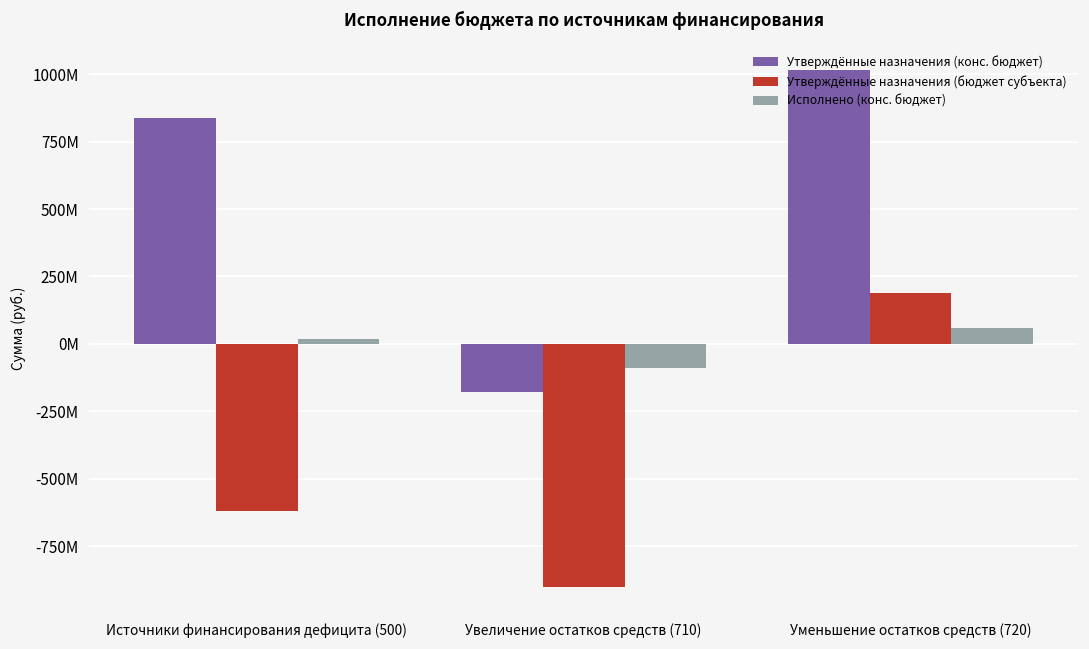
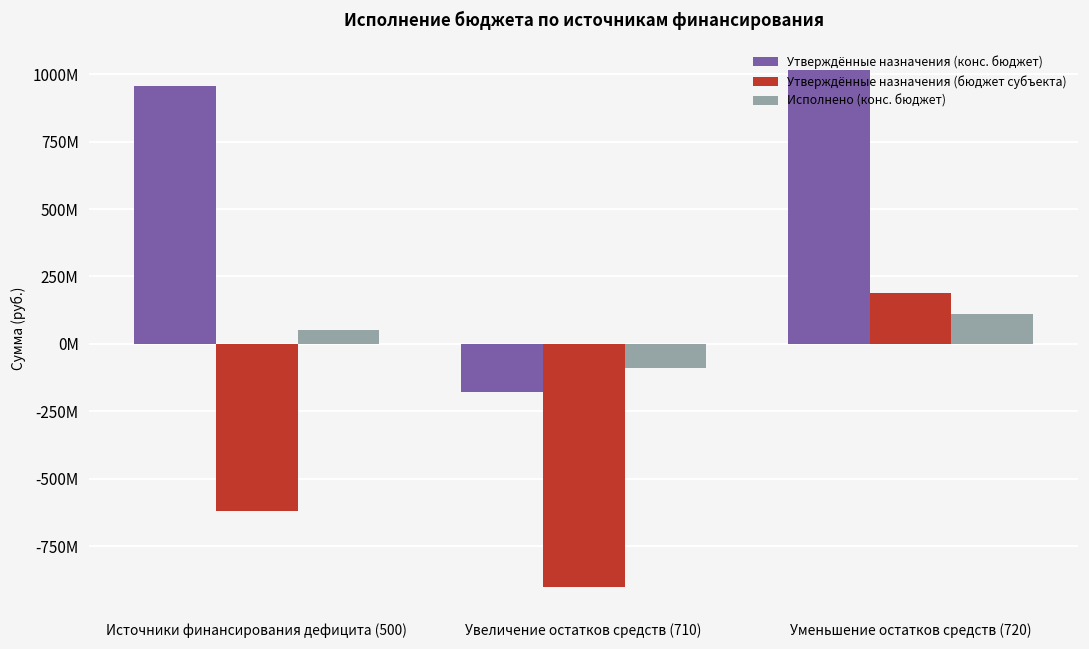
Утверждённые назначения (конс. бюджет), Источники финансирования дефицита (500): 840000000 -> 960000000
Исполнено (конс. бюджет), Источники финансирования дефицита (500): 20000000 -> 50000000
Исполнено (конс. бюджет), Уменьшение остатков средств (720): 60000000 -> 110000000
